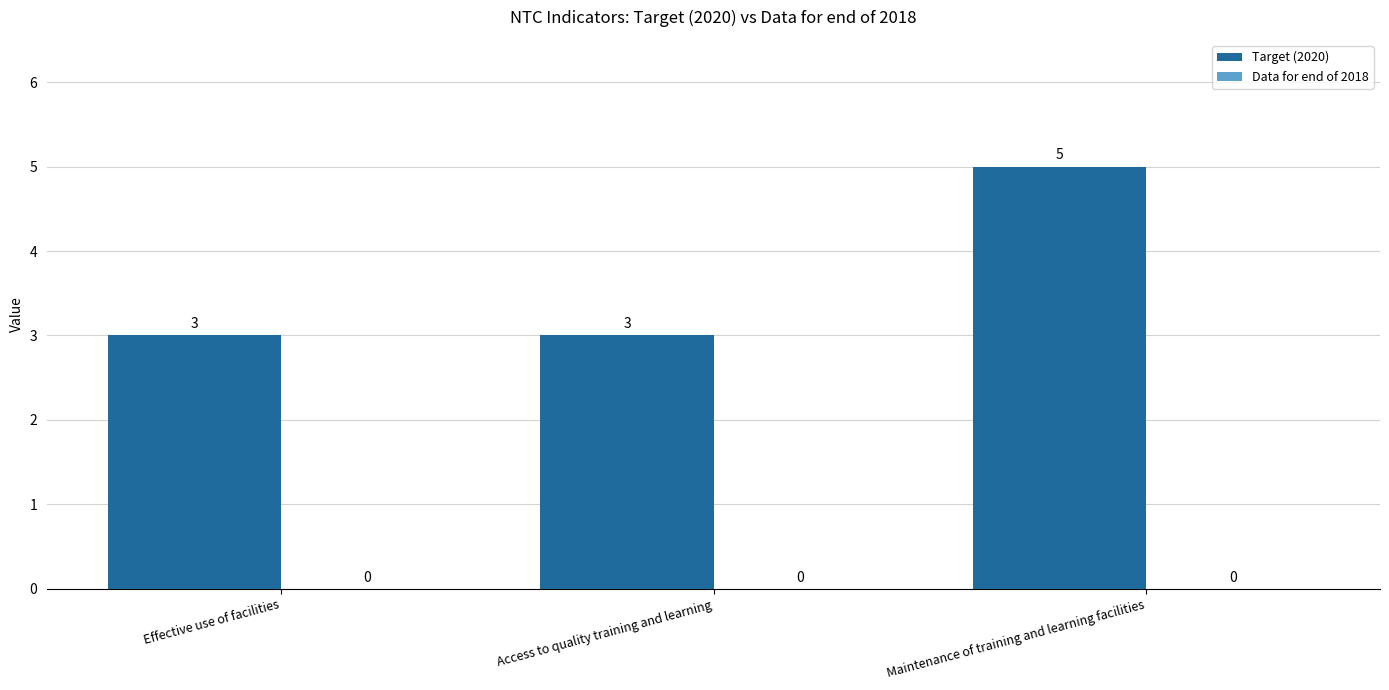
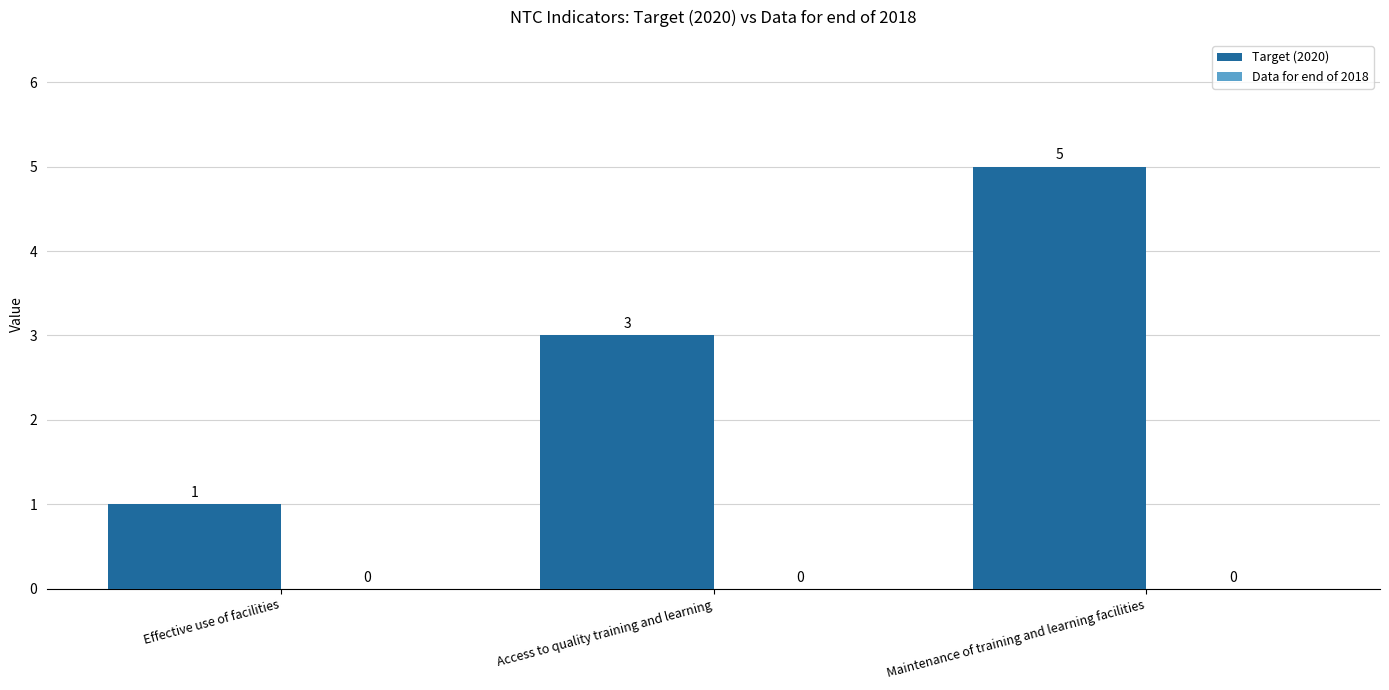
Target (2020), Effective use of facilities: 3 -> 1
